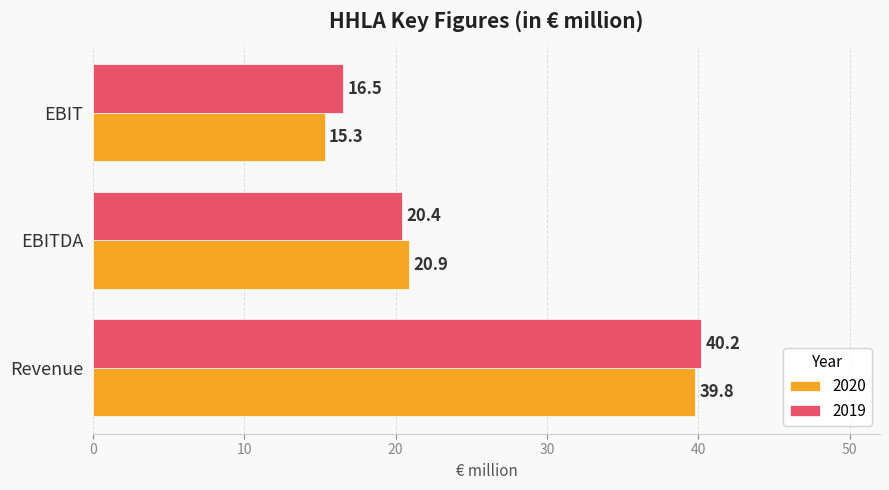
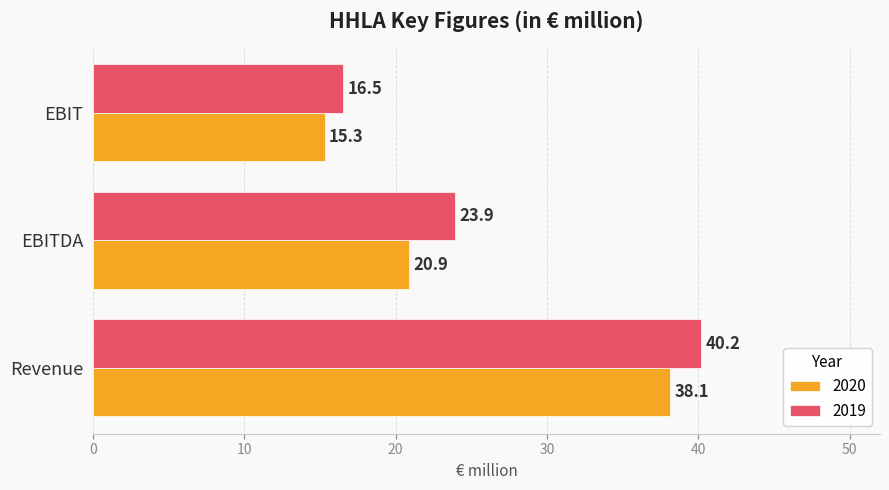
2019, EBITDA: 20.4 -> 23.9
2020, Revenue: 39.8 -> 38.1
